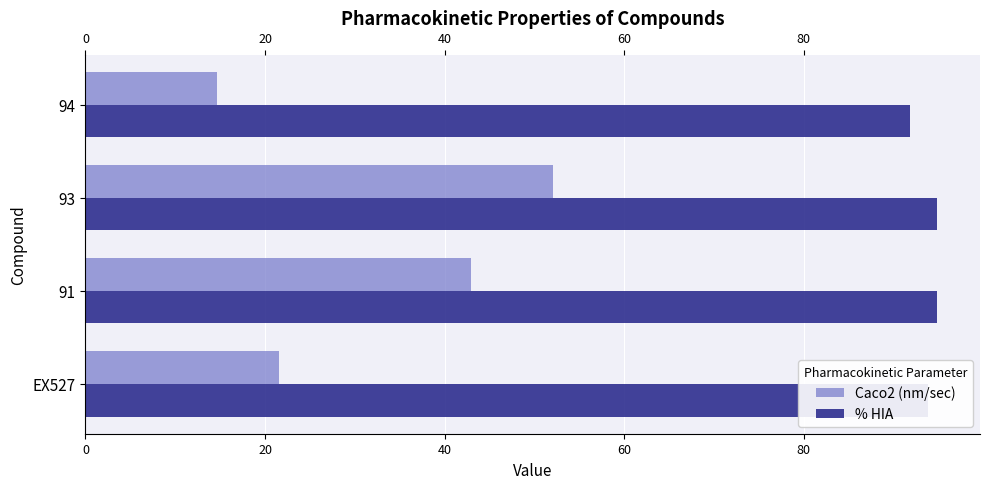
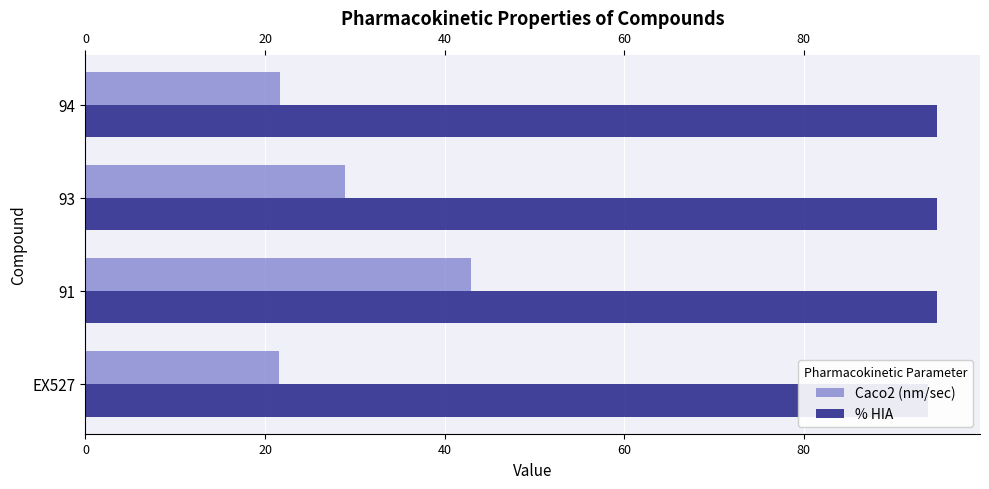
Caco2 (nm/sec), 94: 15 -> 22
% HIA, 94: 92 -> 95
Caco2 (nm/sec), 93: 52 -> 29
